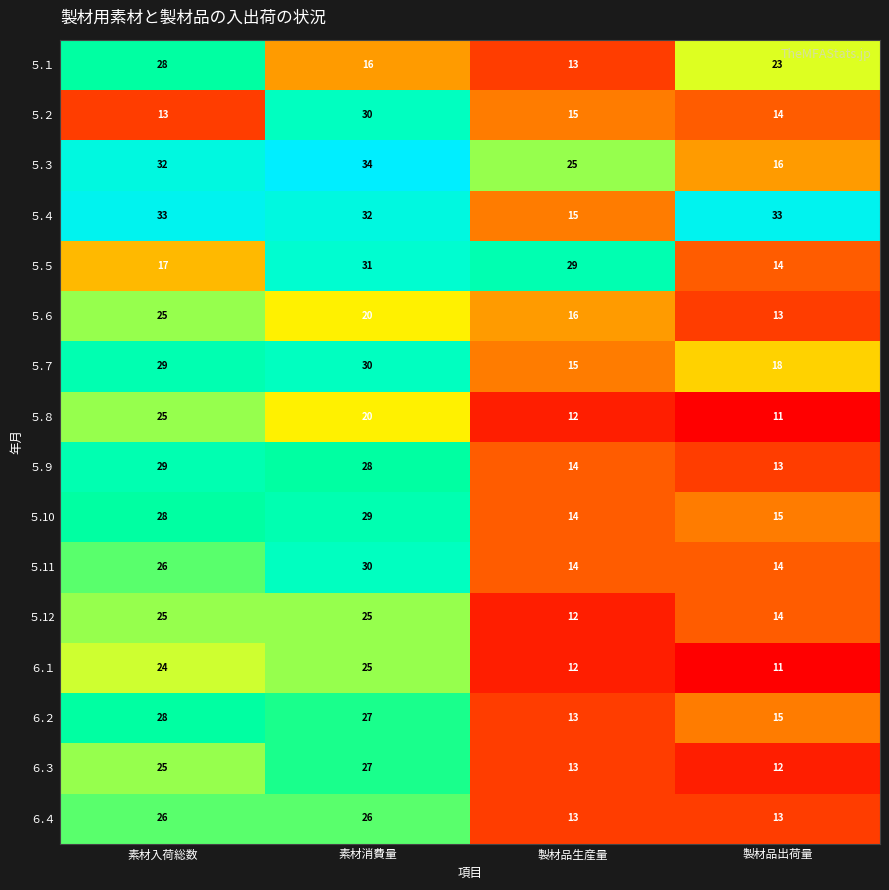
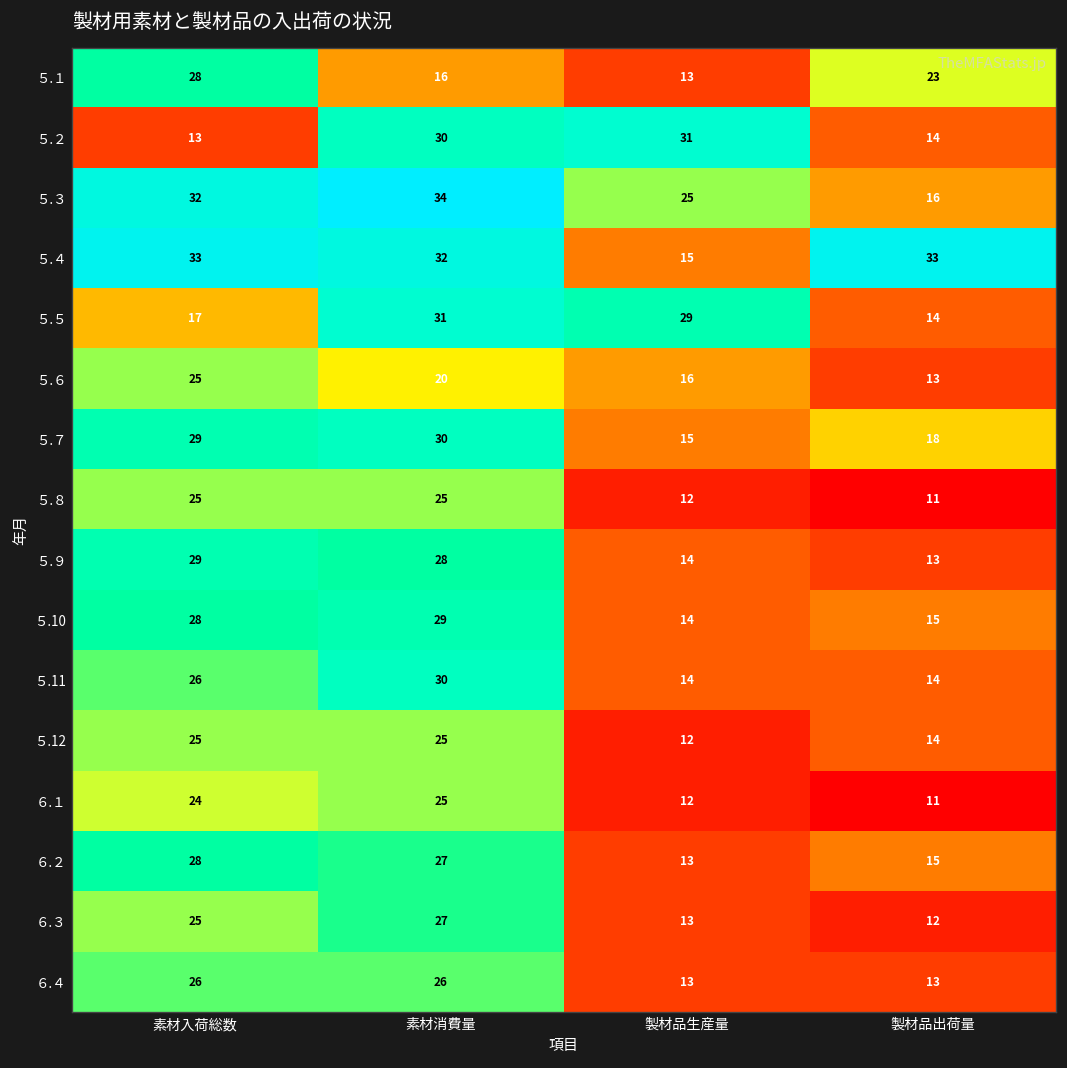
５.２, 製材品生産量: 15 -> 31
５.８, 素材消費量: 20 -> 25
